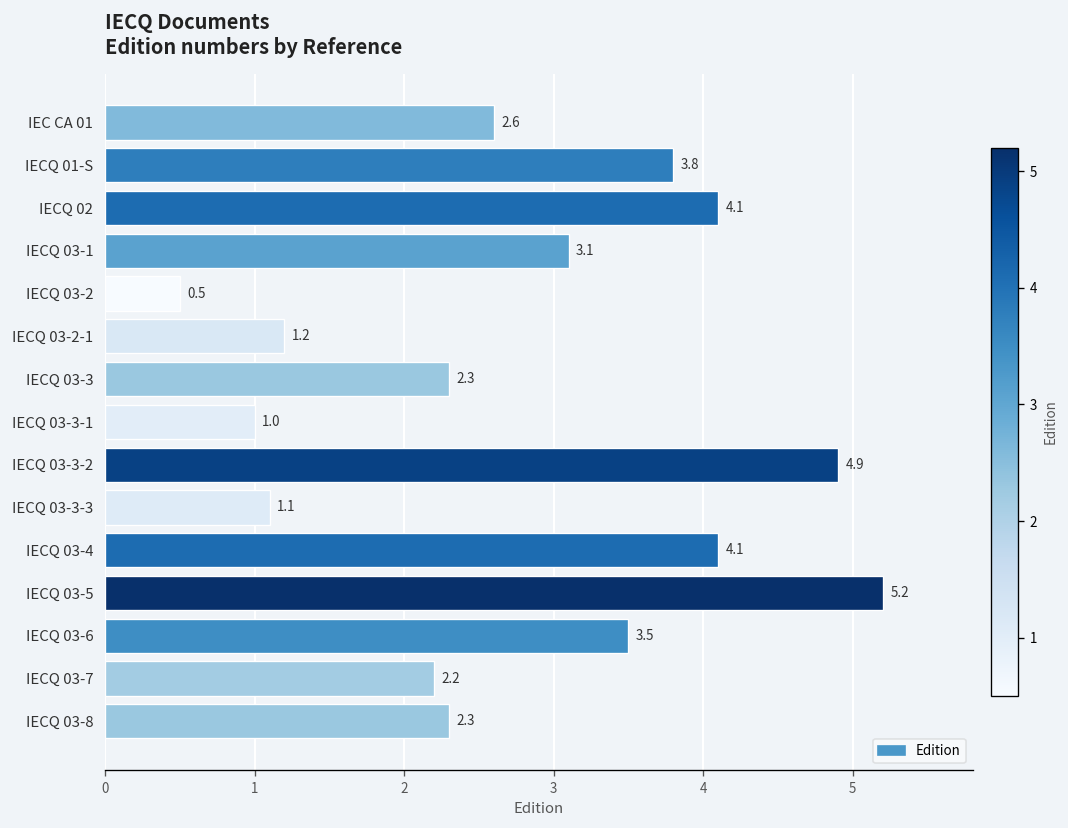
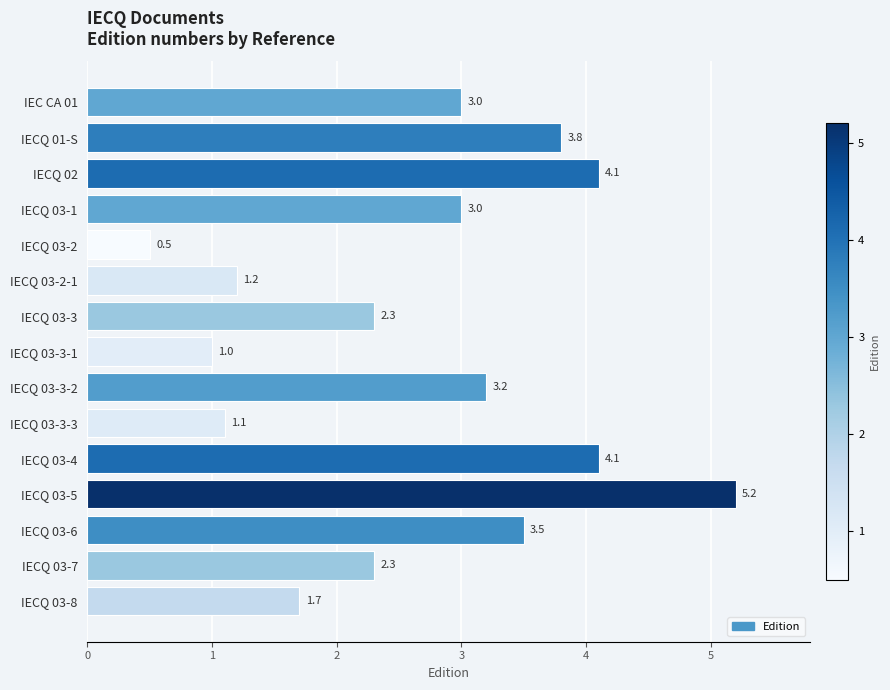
IEC CA 01: 2.6 -> 3.0
IECQ 03-1: 3.1 -> 3.0
IECQ 03-3-2: 4.9 -> 3.2
IECQ 03-7: 2.2 -> 2.3
IECQ 03-8: 2.3 -> 1.7
